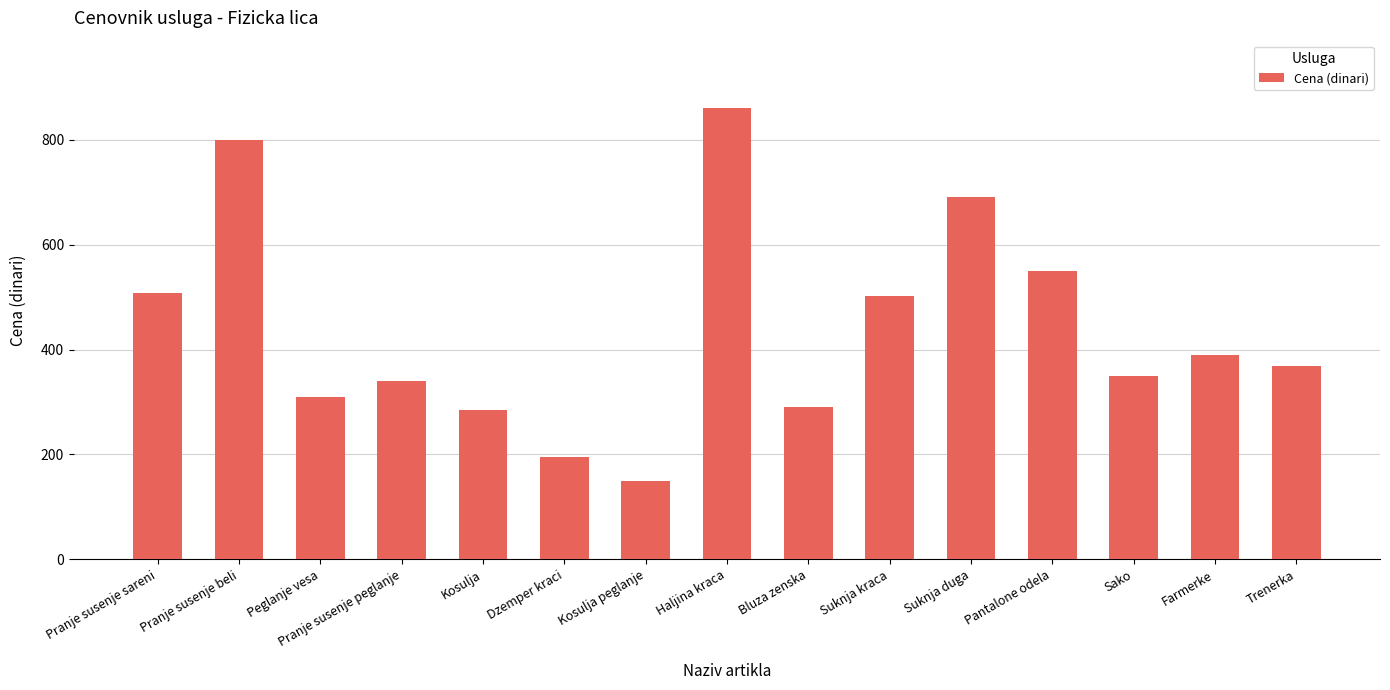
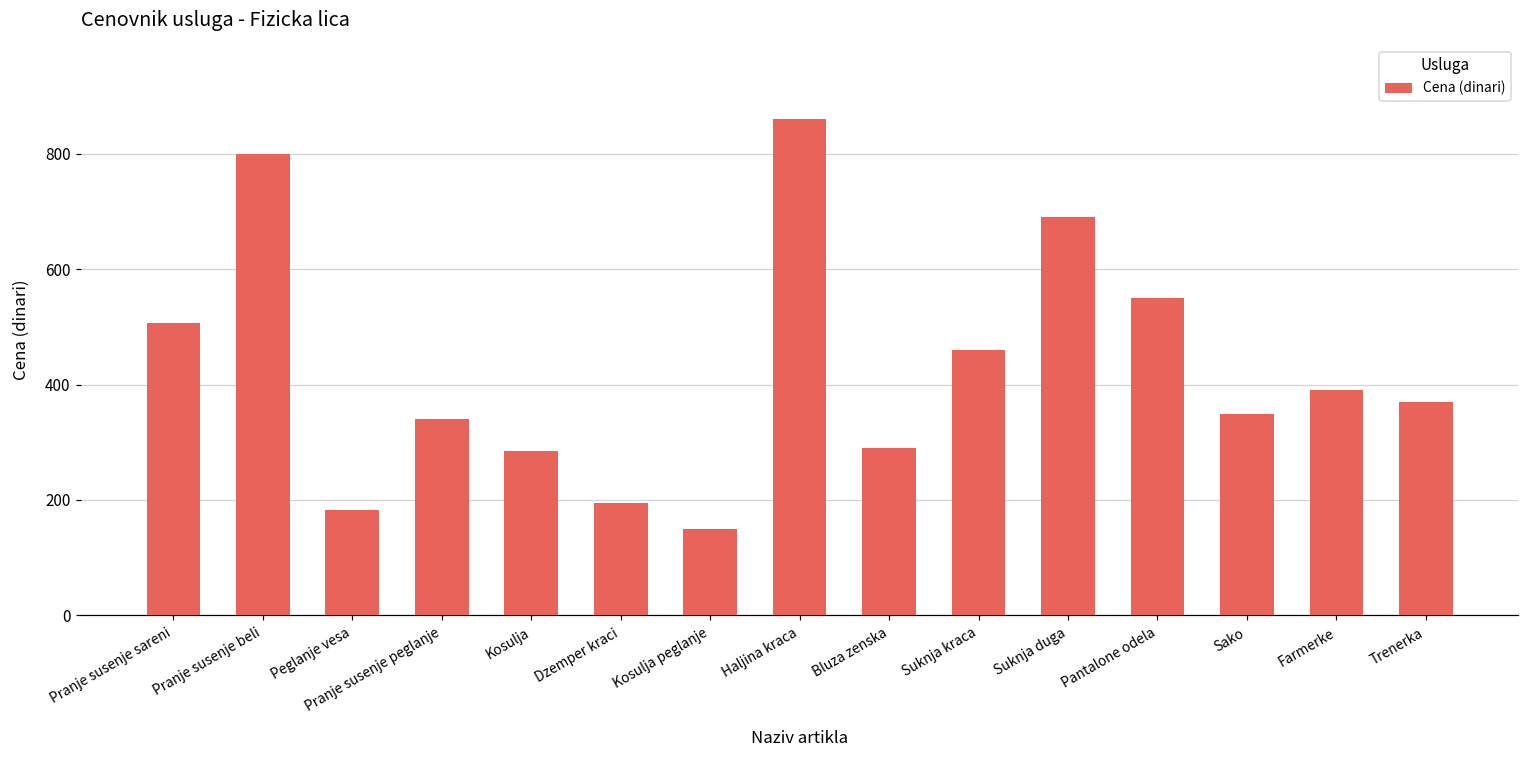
Peglanje vesa: 310 -> 180
Suknja kraca: 500 -> 460
